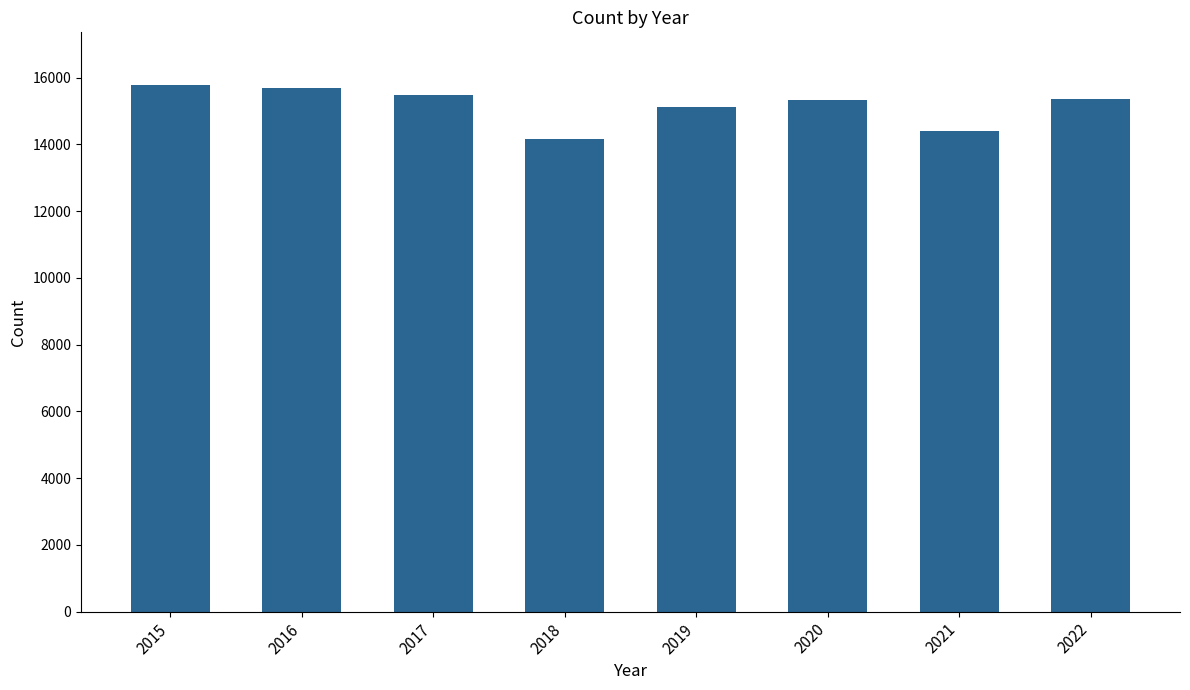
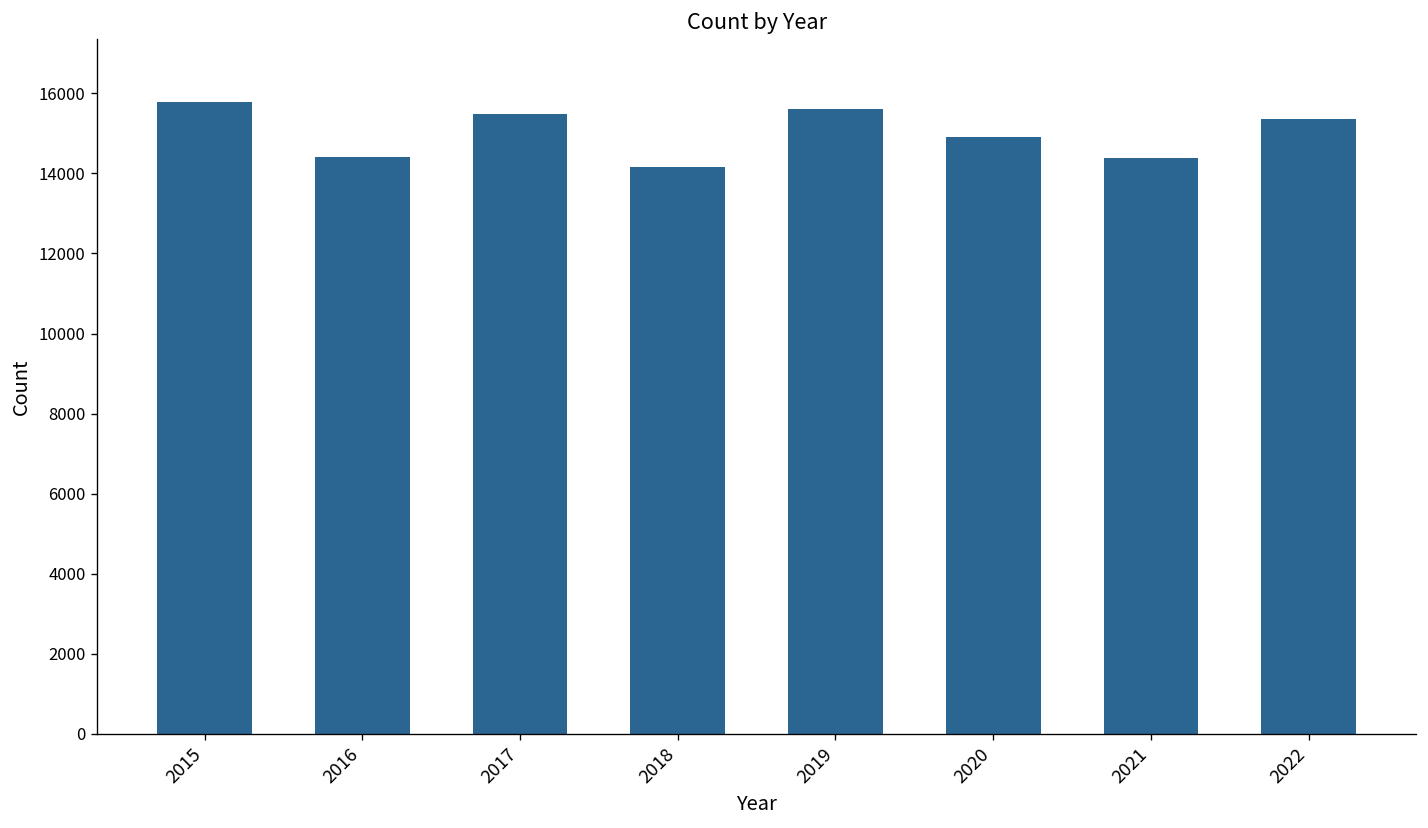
2016: 15700 -> 14400
2019: 15100 -> 15600
2020: 15300 -> 14900
